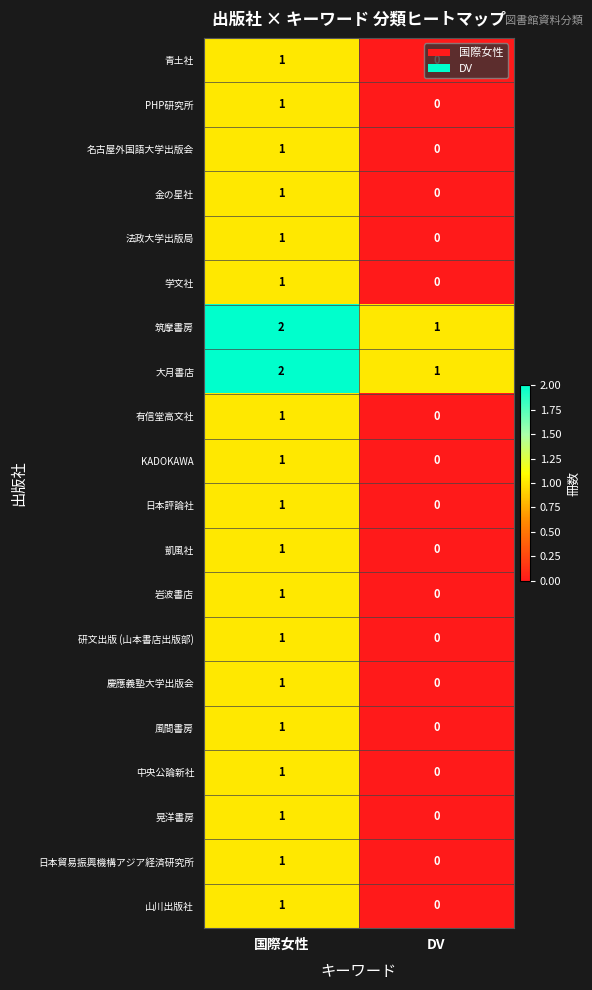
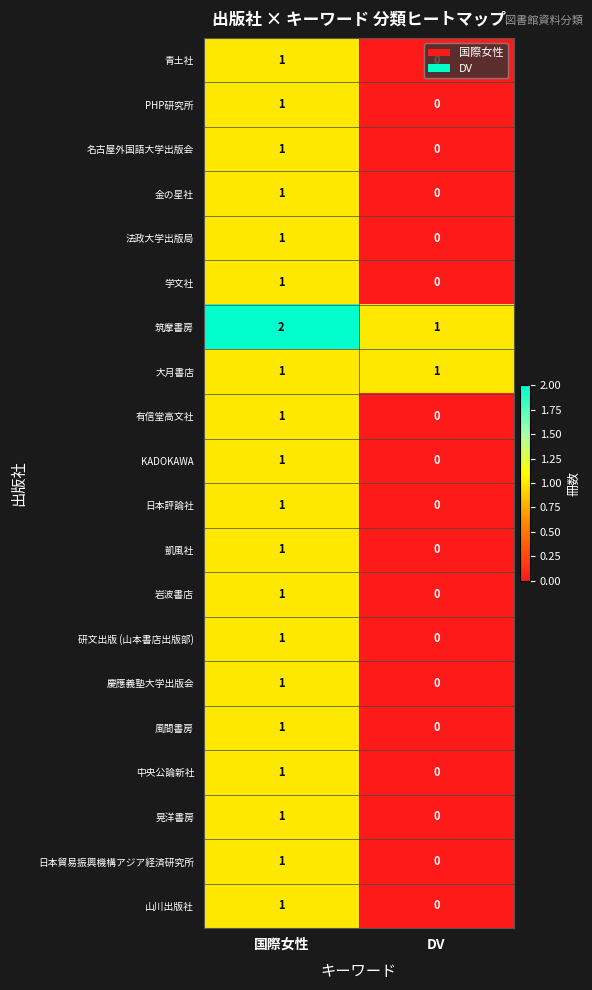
大月書店, 国際女性: 2 -> 1
